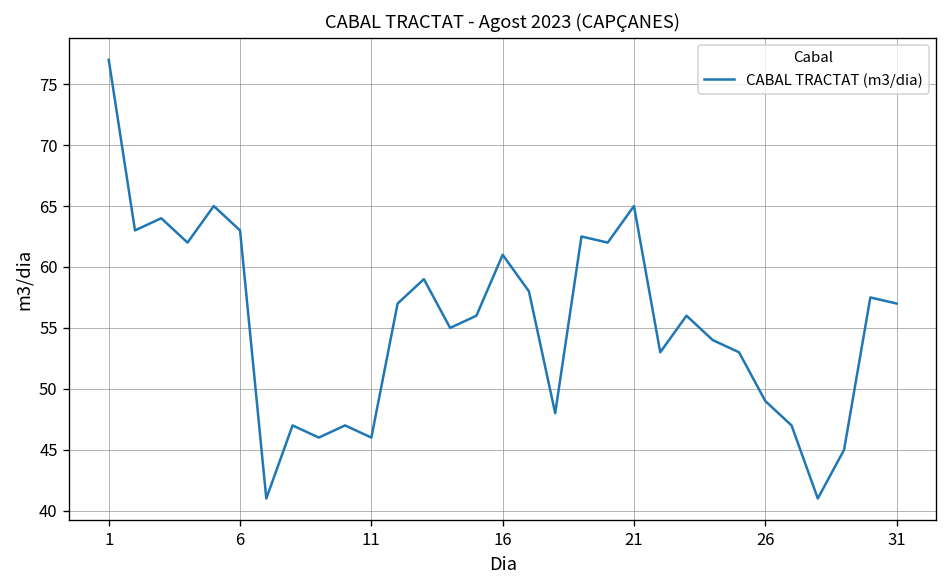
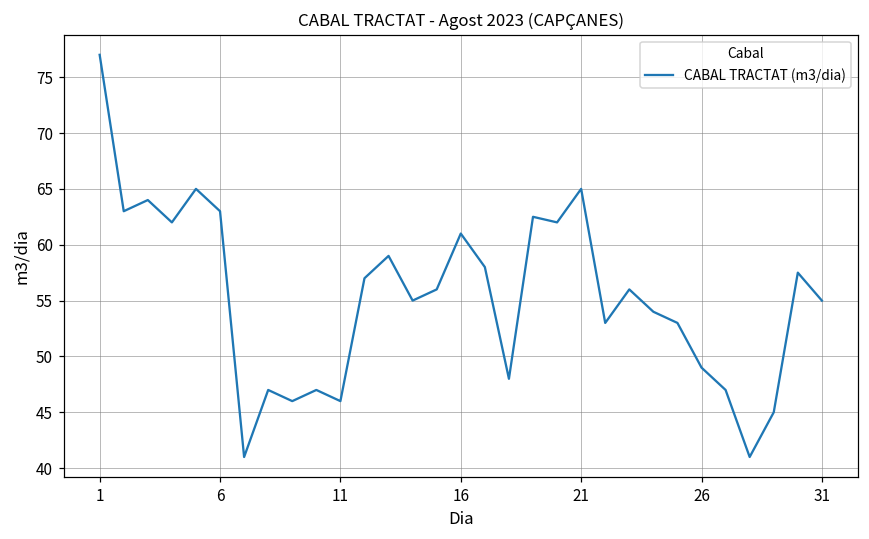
31: 57 -> 55
